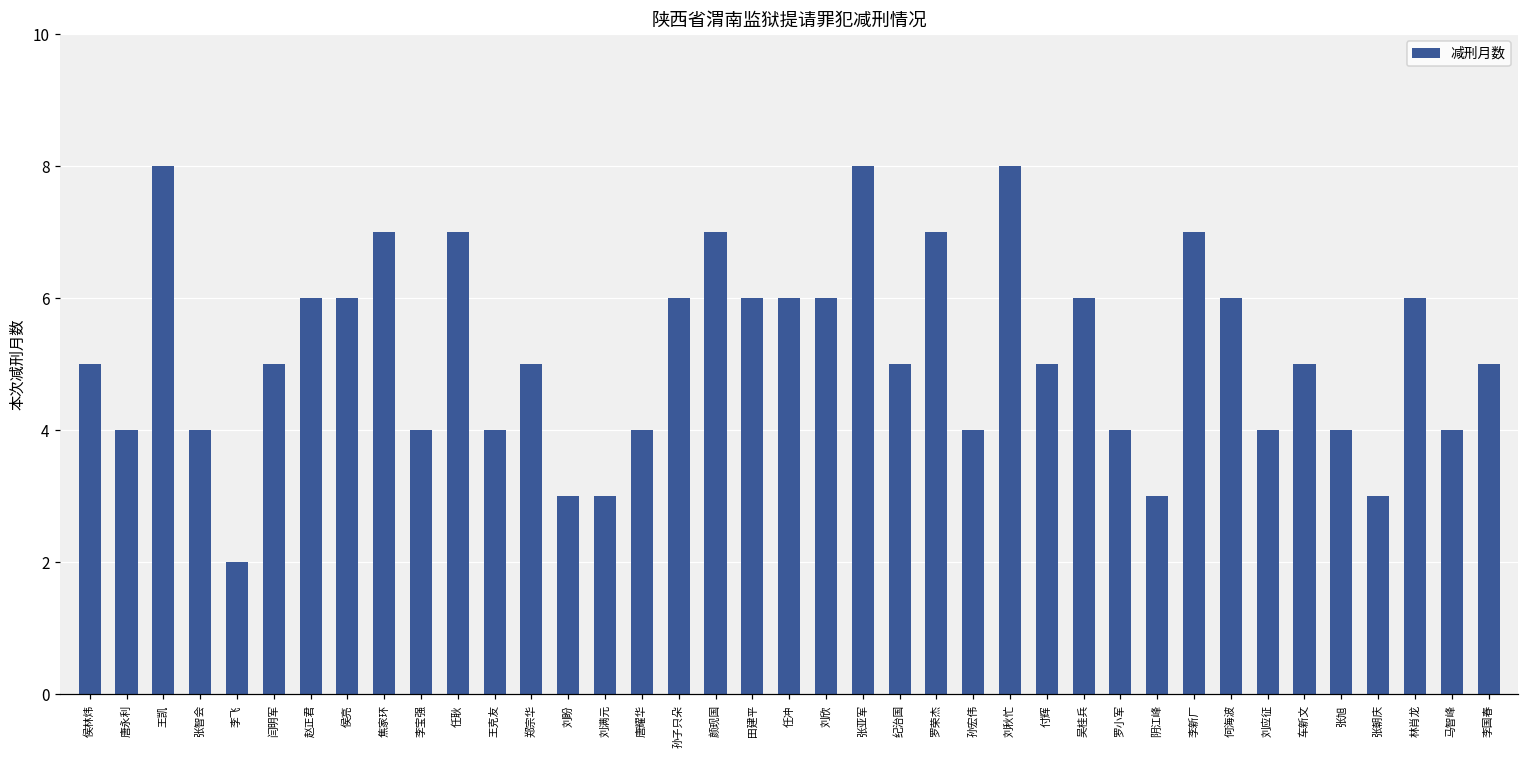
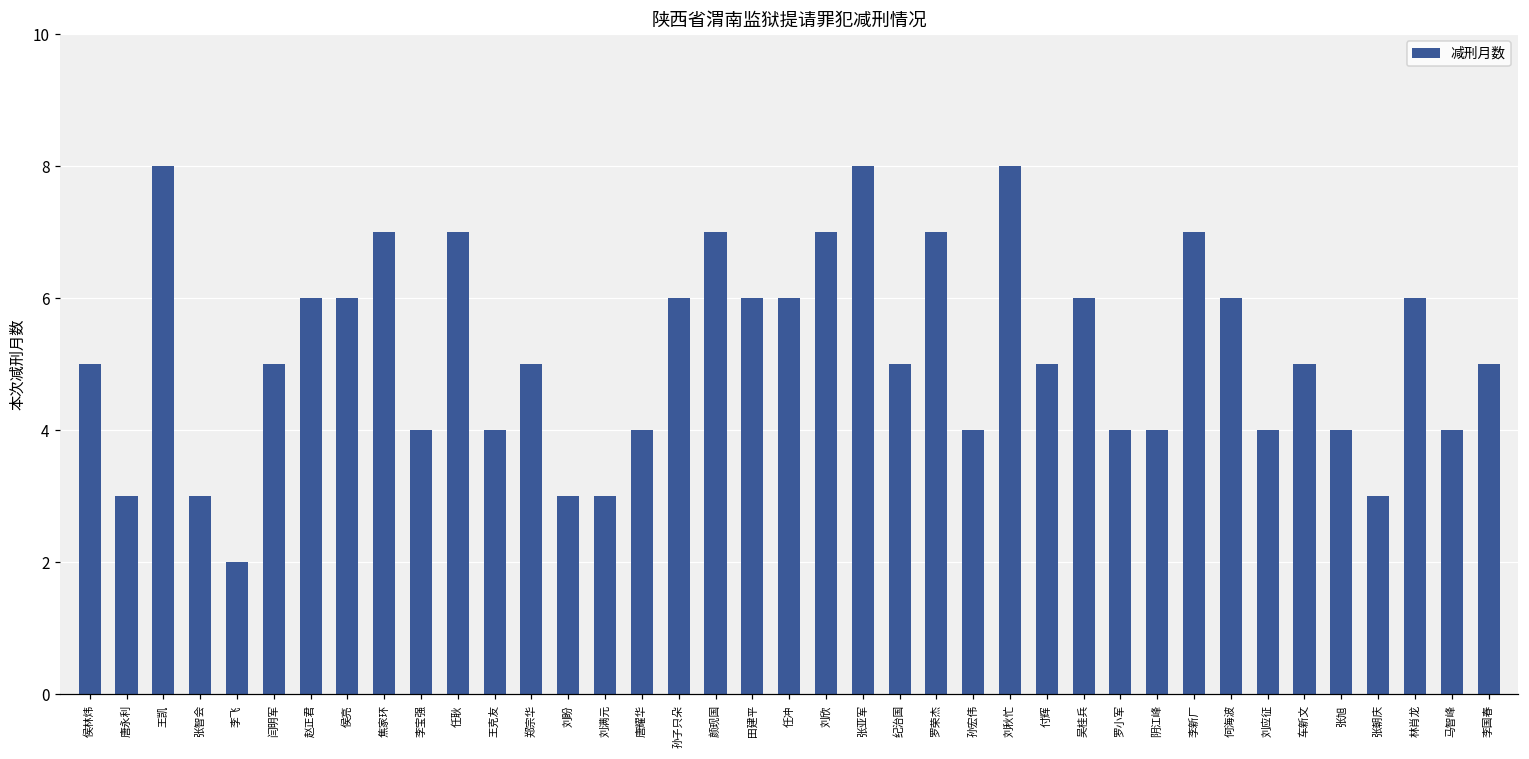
唐永利: 4 -> 3
张智会: 4 -> 3
刘欣: 6 -> 7
阴江峰: 3 -> 4
